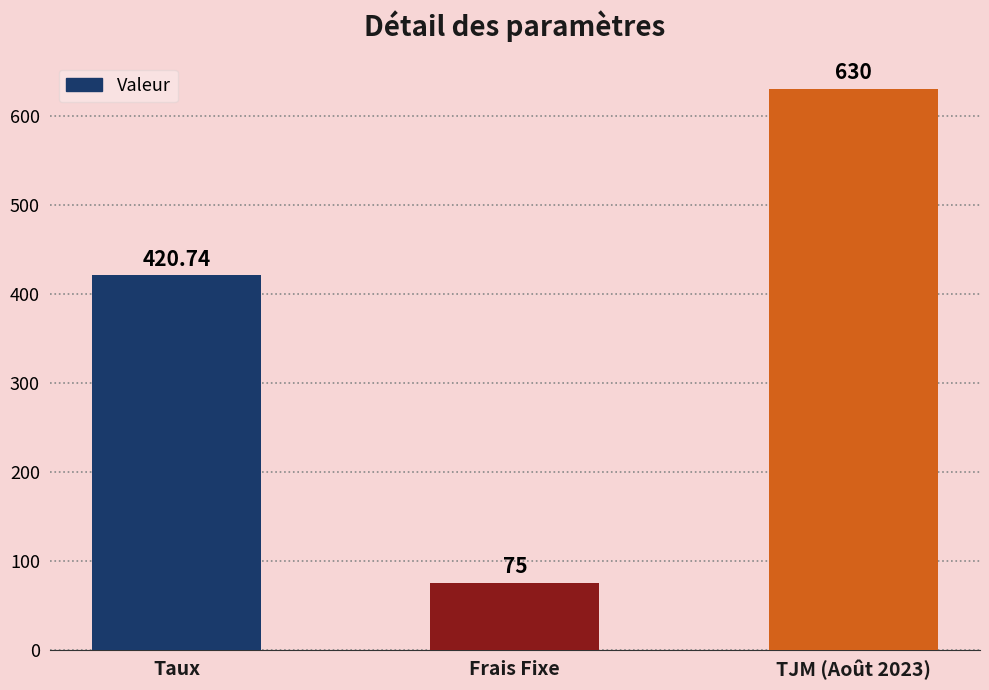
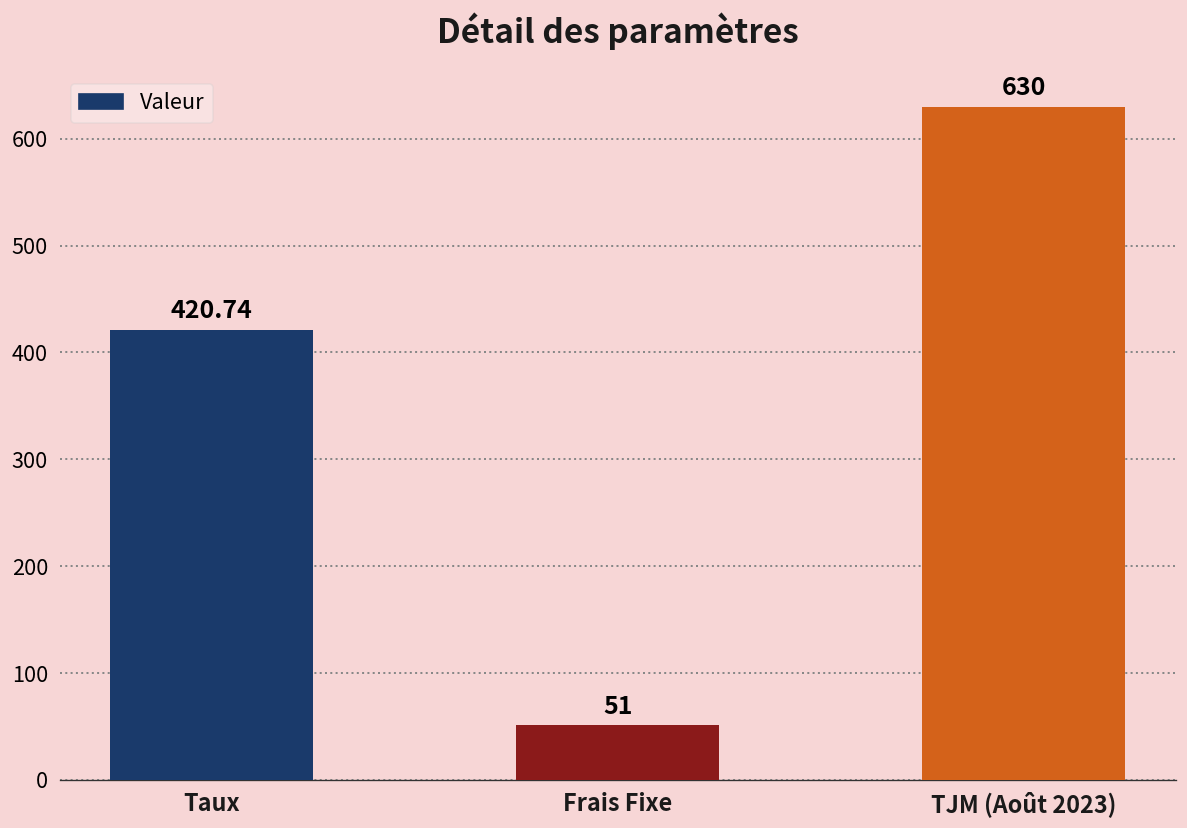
Frais Fixe: 75 -> 51
